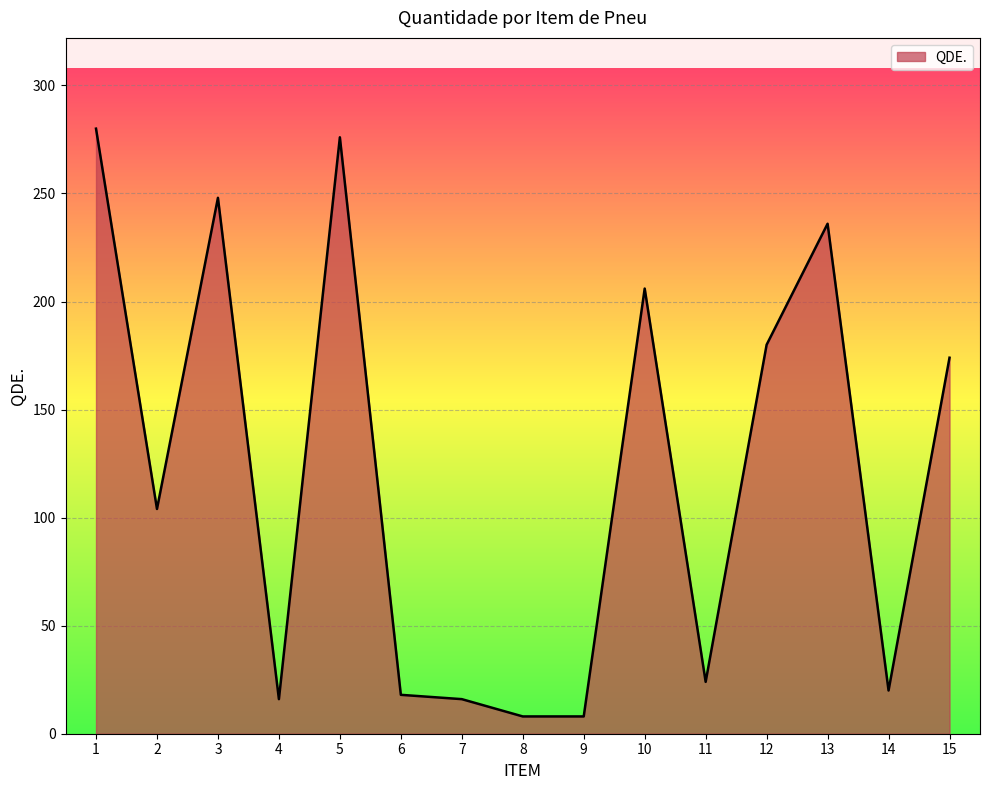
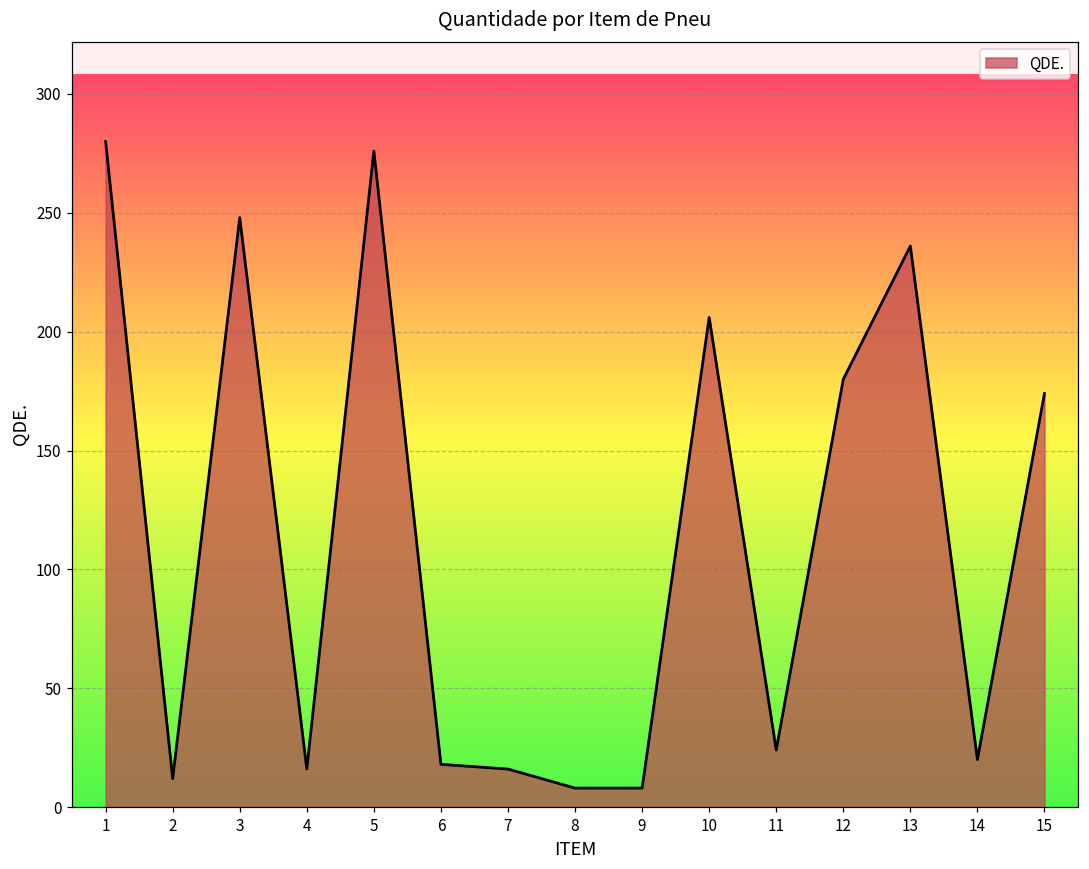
2: 104 -> 12
